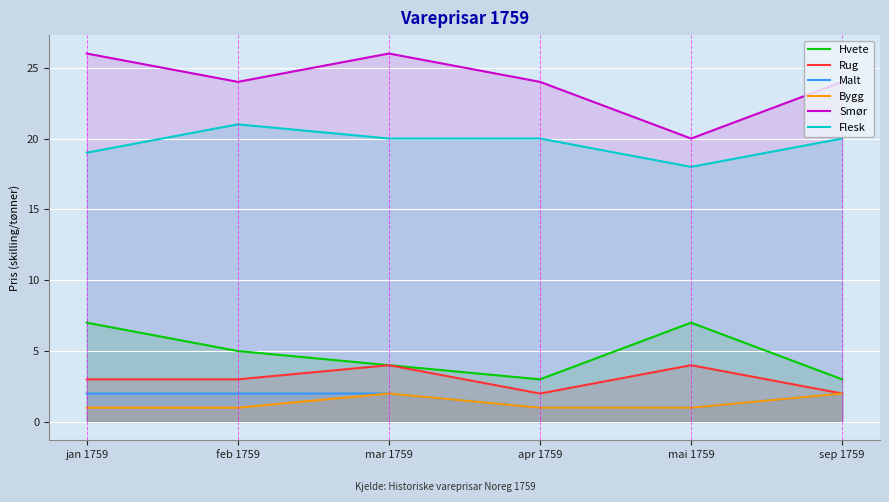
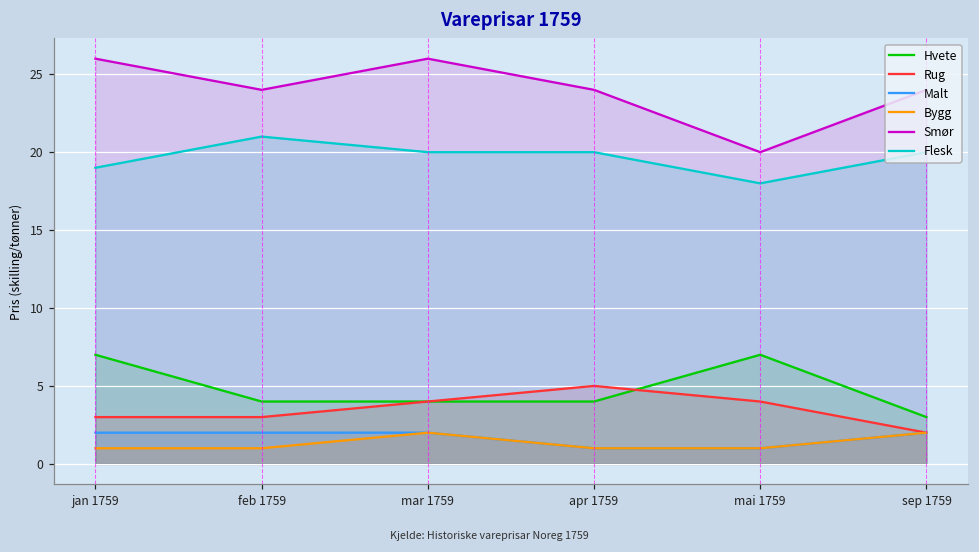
Hvete, feb 1759: 5 -> 4
Hvete, apr 1759: 3 -> 4
Rug, apr 1759: 2 -> 5
